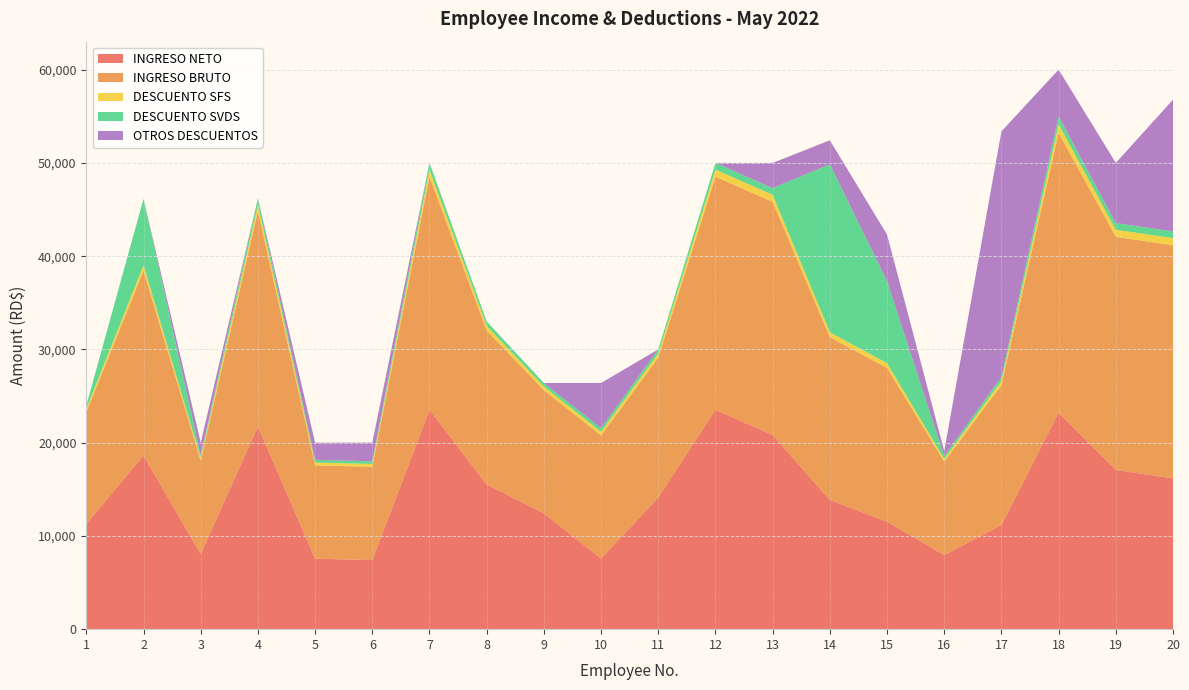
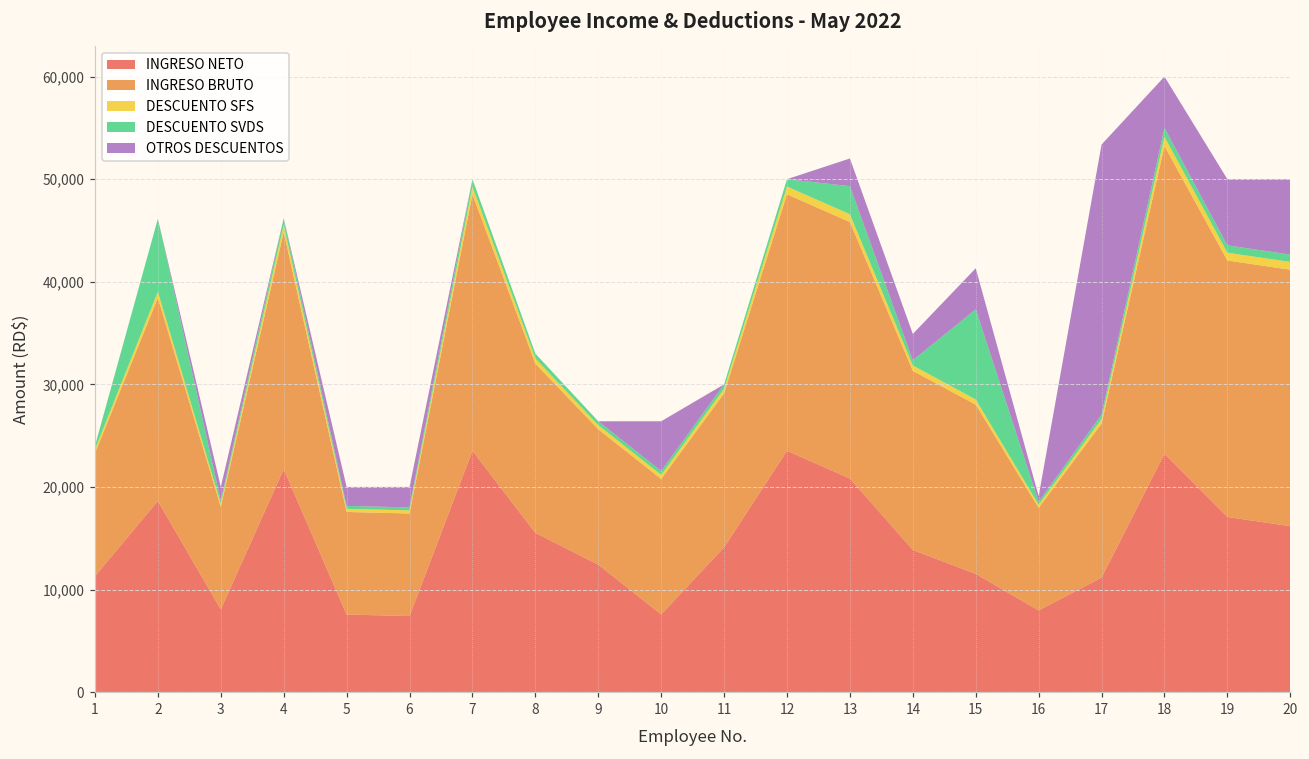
DESCUENTO SVDS, 13: 1,000 -> 3,000
DESCUENTO SVDS, 14: 18,000 -> 1,000
OTROS DESCUENTOS, 15: 5,000 -> 4,000
OTROS DESCUENTOS, 20: 14,000 -> 7,000
